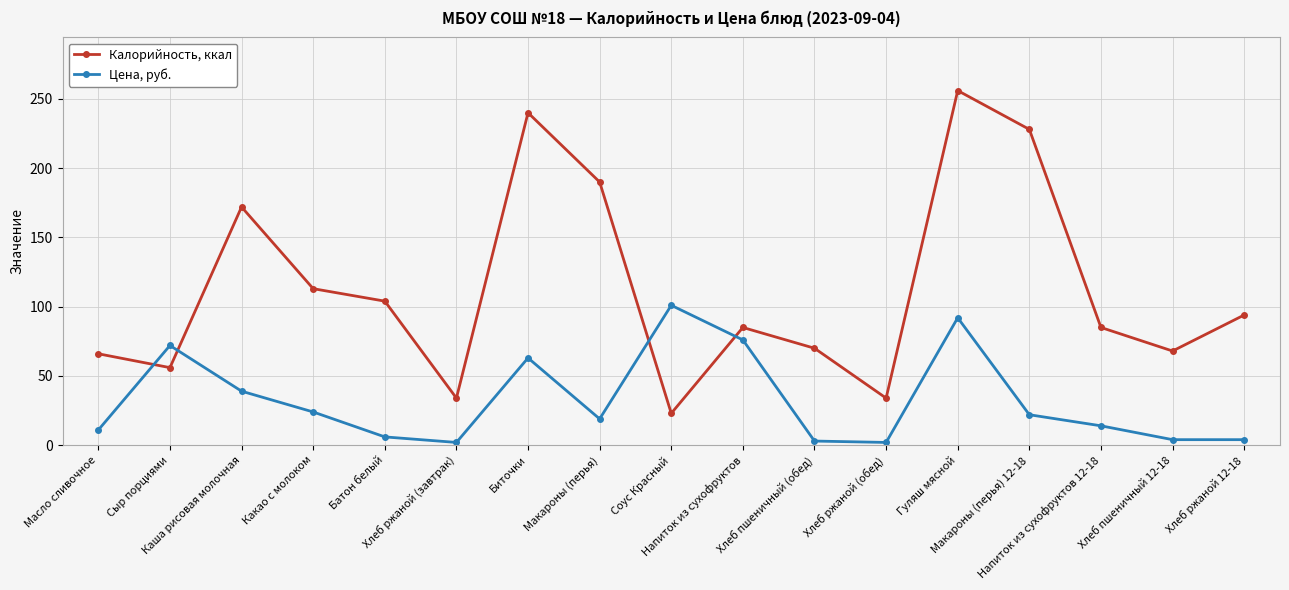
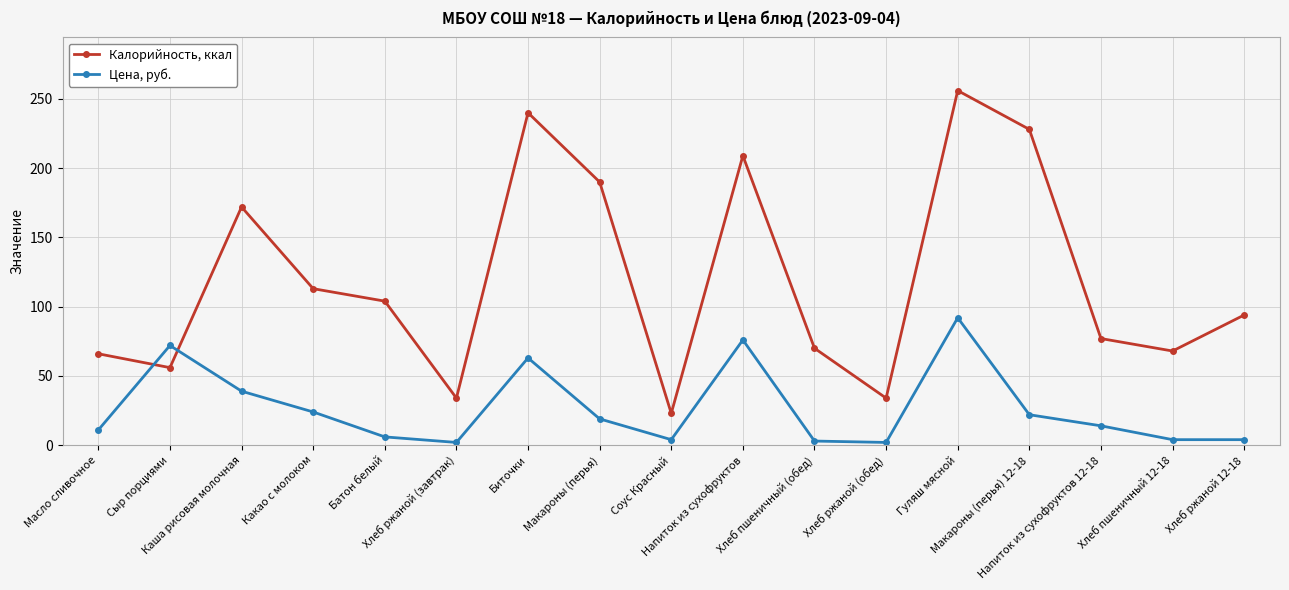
Цена, руб., Соус Красный: 101 -> 4
Калорийность, ккал, Напиток из сухофруктов: 85 -> 209
Калорийность, ккал, Напиток из сухофруктов 12-18: 85 -> 77
